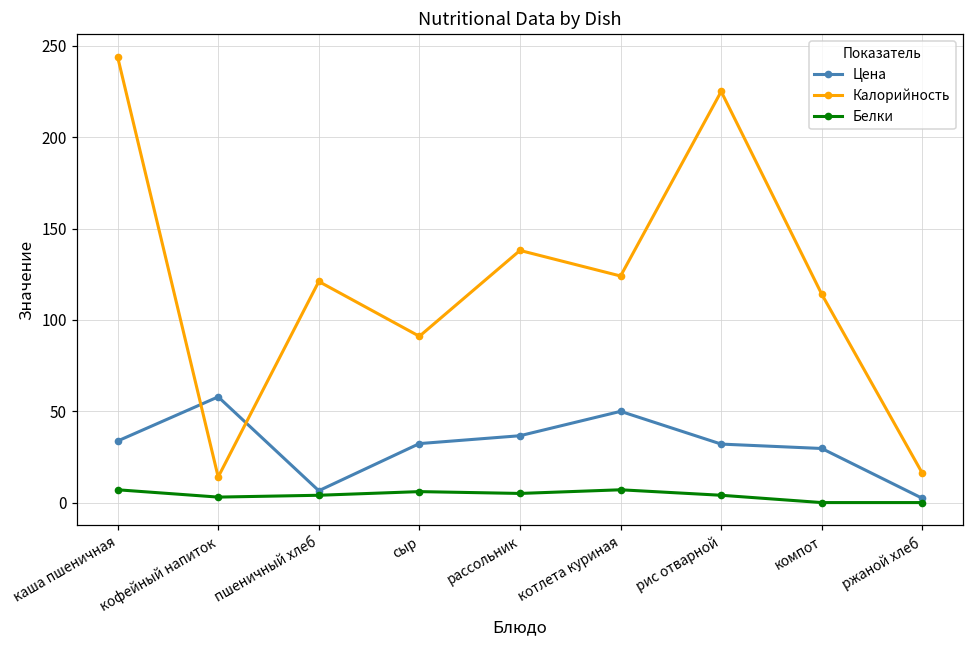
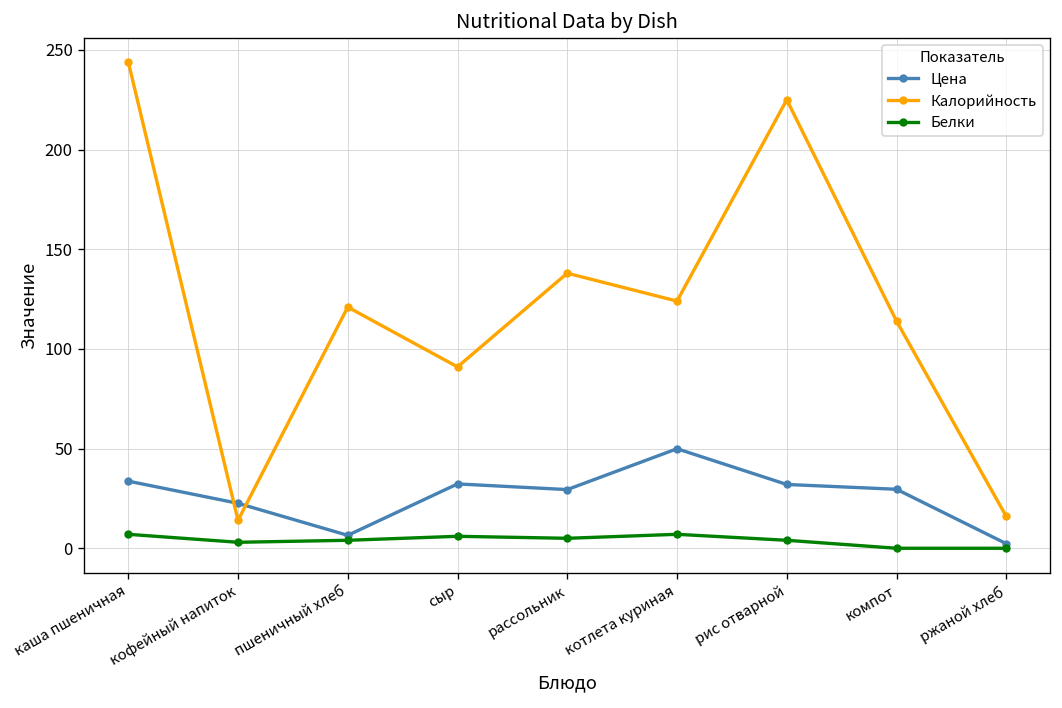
Цена, кофейный напиток: 58 -> 23
Цена, рассольник: 37 -> 29
